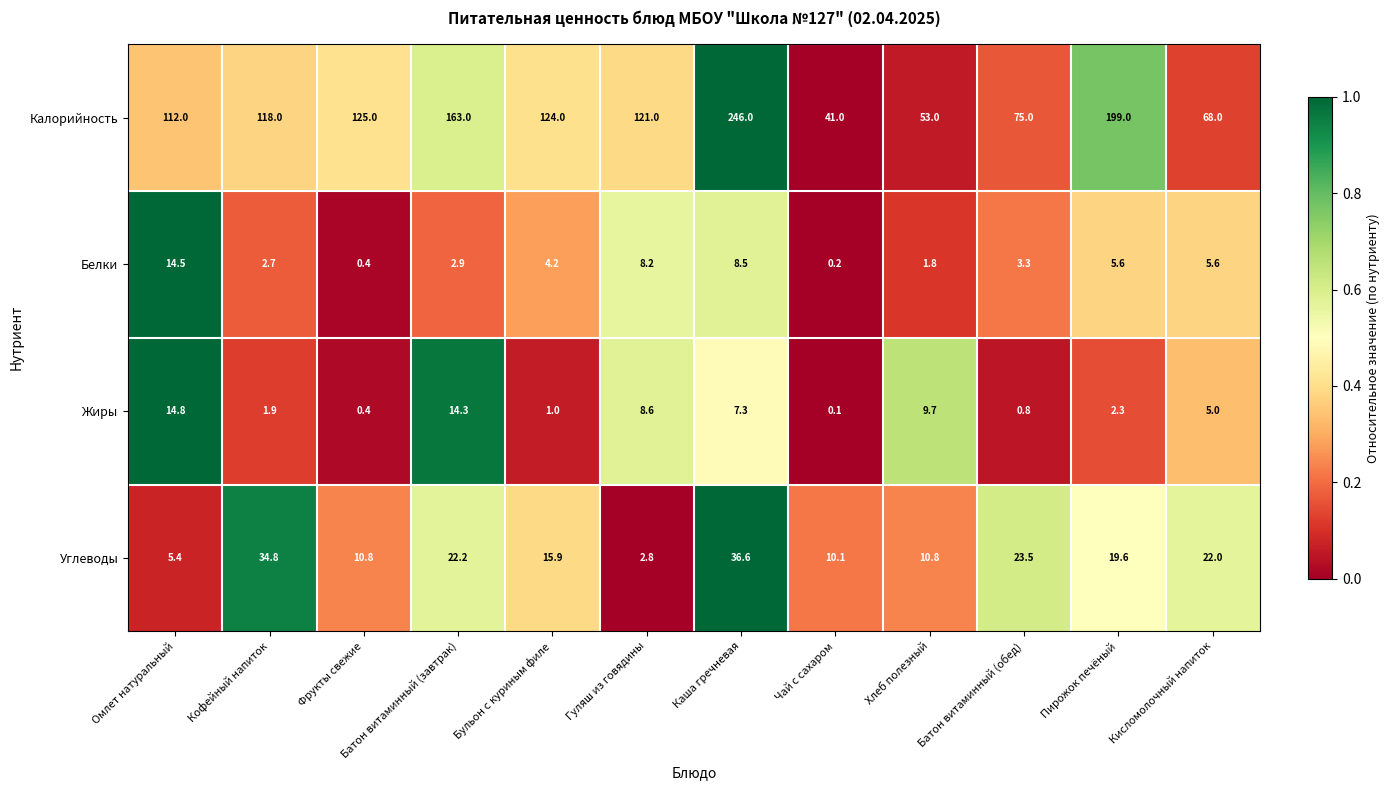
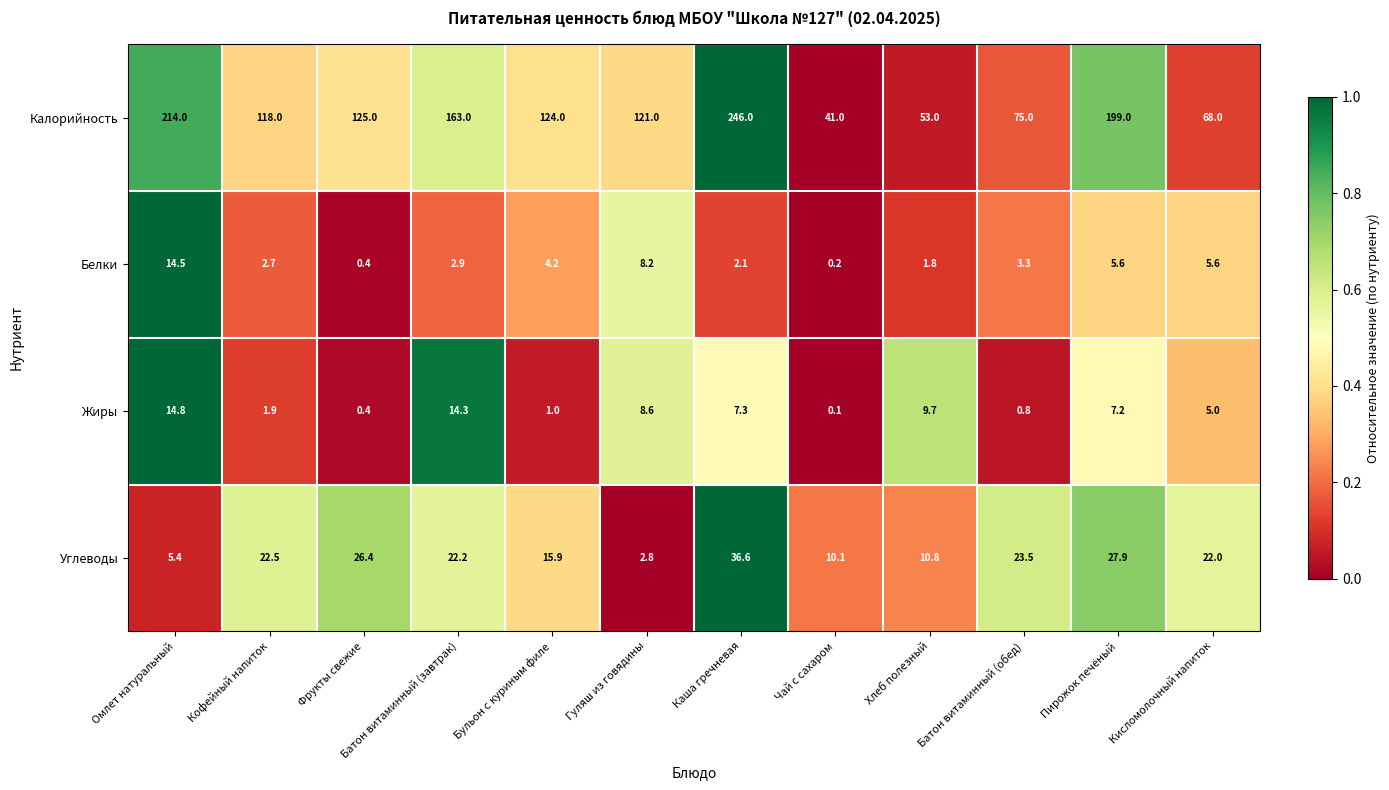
Калорийность, Омлет натуральный: 112.0 -> 214.0
Белки, Каша гречневая: 8.5 -> 2.1
Жиры, Пирожок печёный: 2.3 -> 7.2
Углеводы, Кофейный напиток: 34.8 -> 22.5
Углеводы, Фрукты свежие: 10.8 -> 26.4
Углеводы, Пирожок печёный: 19.6 -> 27.9
